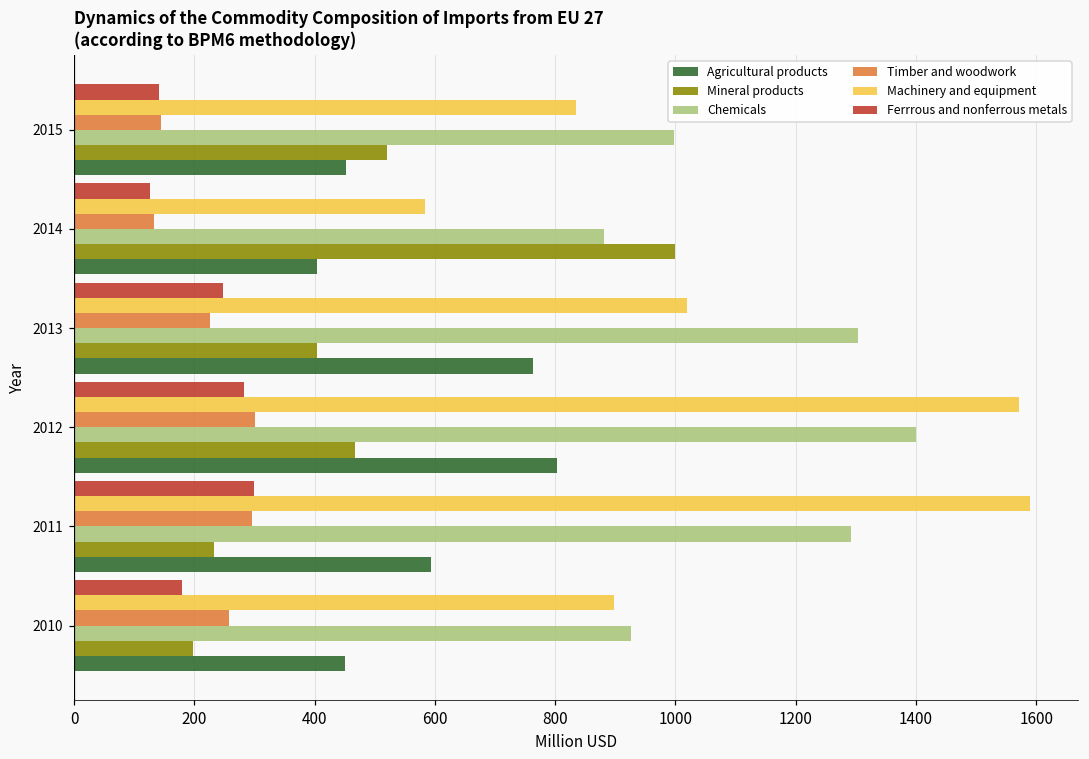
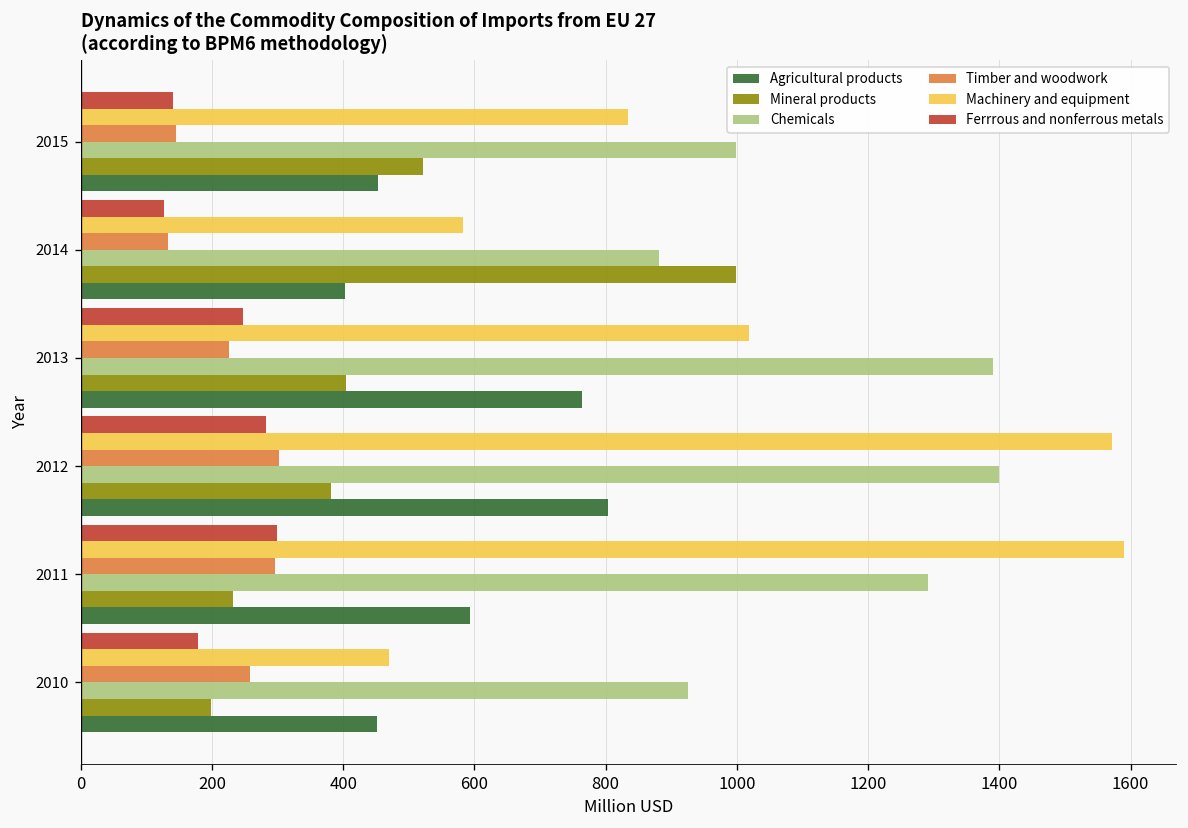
Chemicals, 2013: 1300 -> 1390
Mineral products, 2012: 470 -> 380
Machinery and equipment, 2010: 900 -> 470
